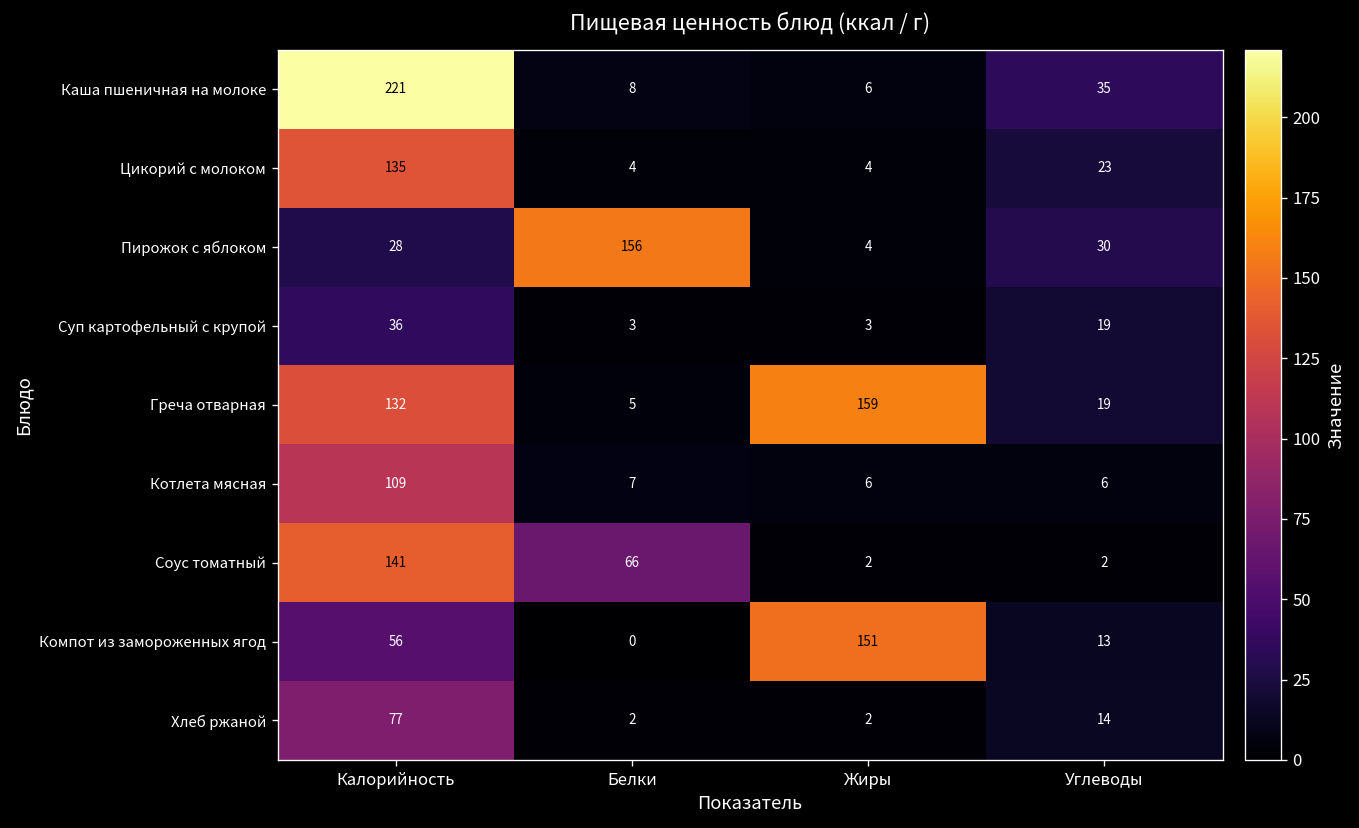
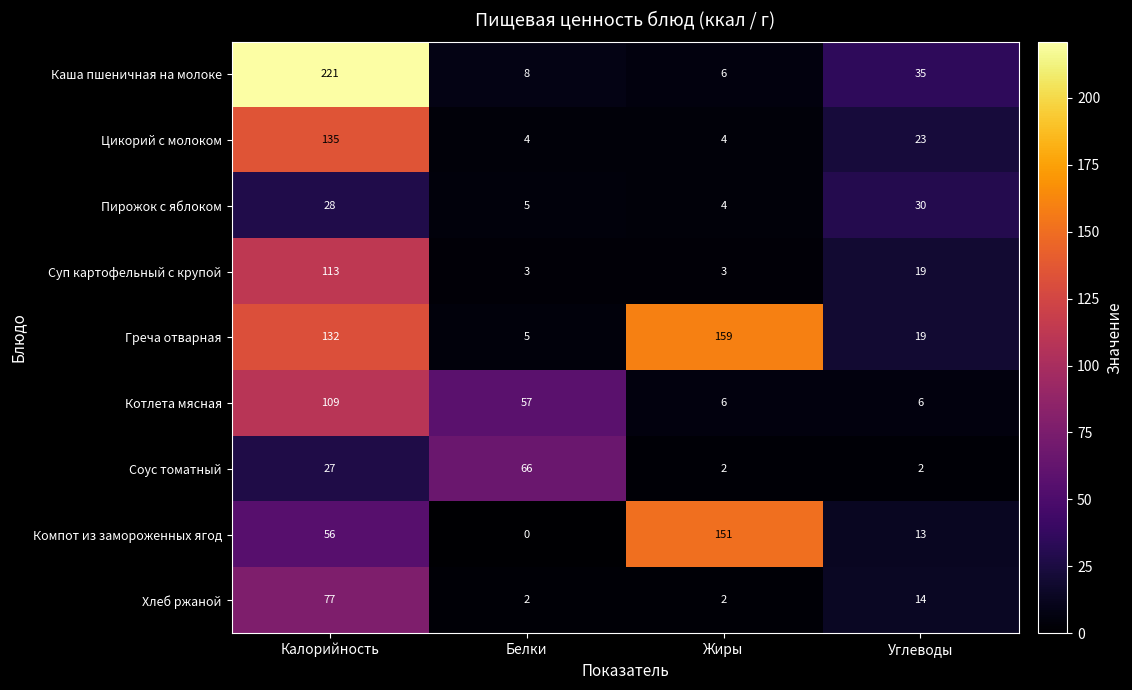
Пирожок с яблоком, Белки: 156 -> 5
Суп картофельный с крупой, Калорийность: 36 -> 113
Котлета мясная, Белки: 7 -> 57
Соус томатный, Калорийность: 141 -> 27
